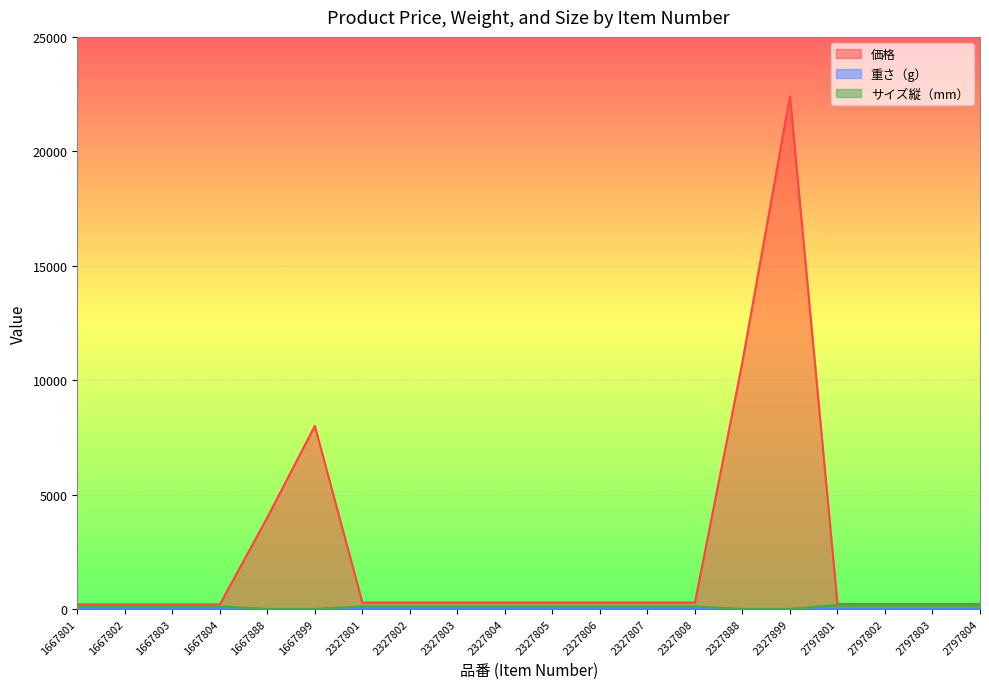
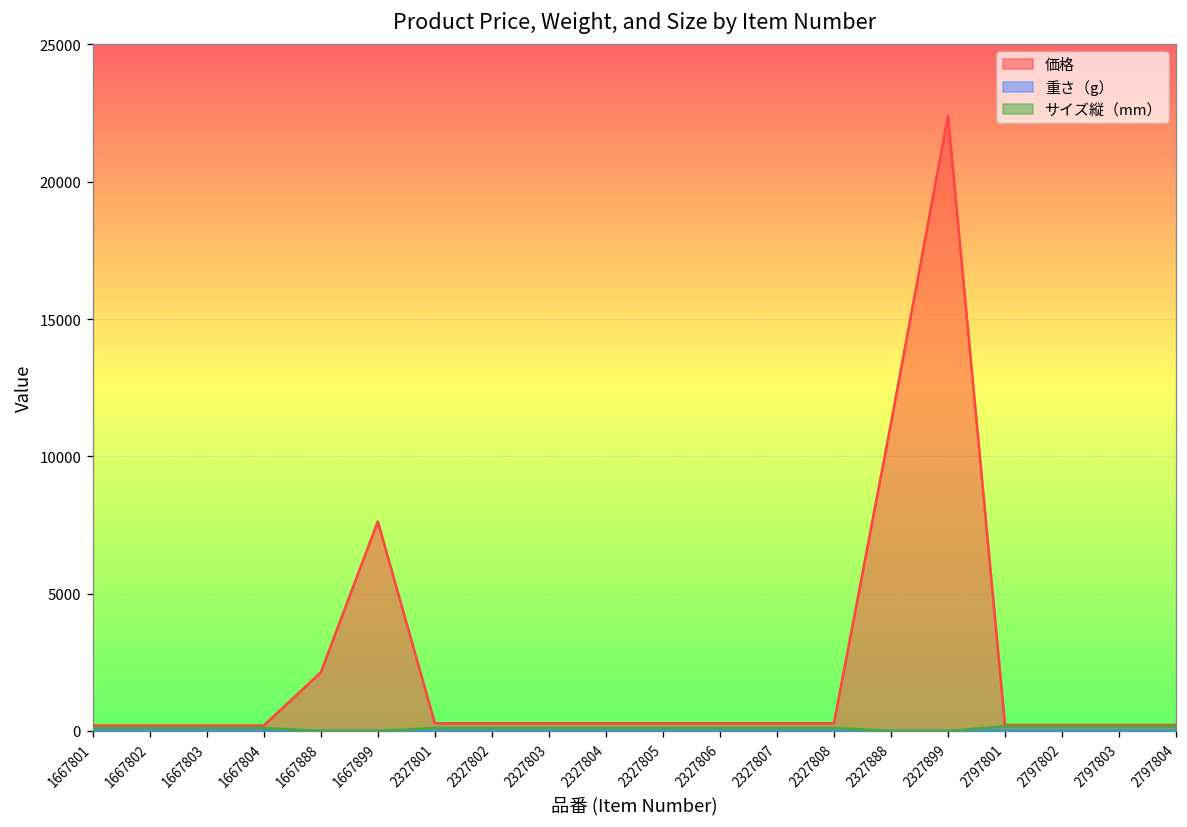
価格, 1667888: 4000 -> 2100
価格, 1667899: 8000 -> 7600
価格, 2327888: 10800 -> 11200
